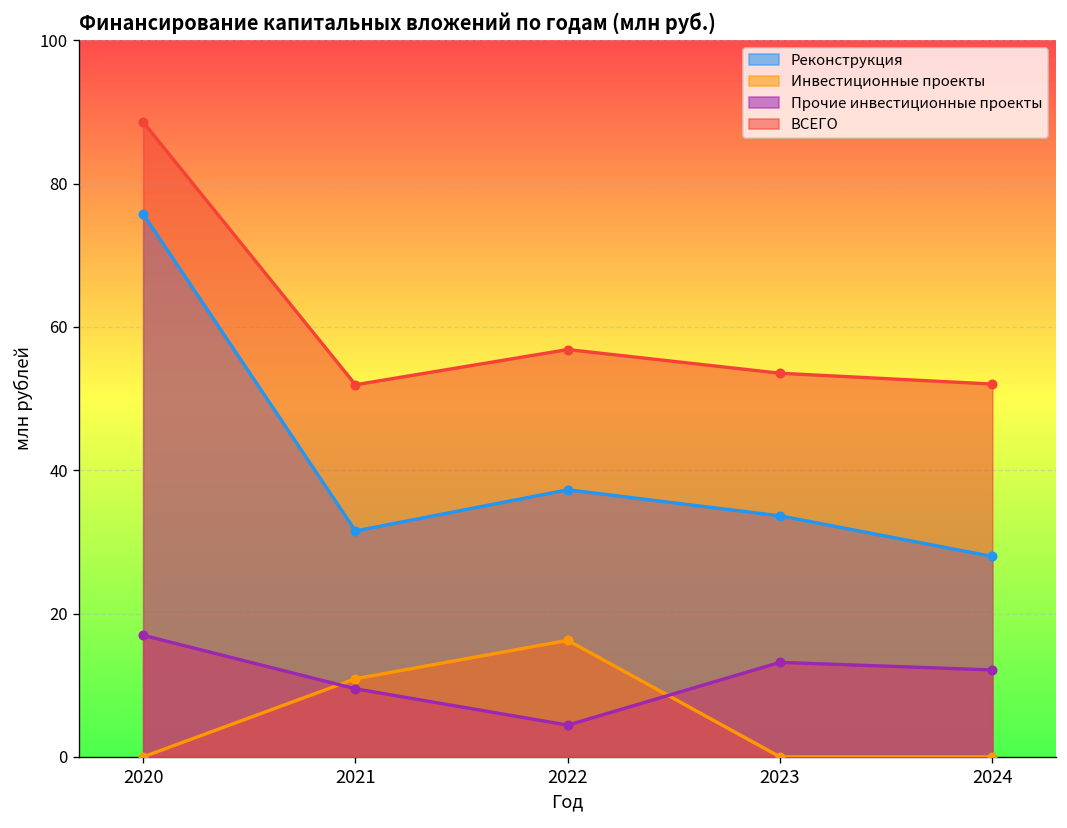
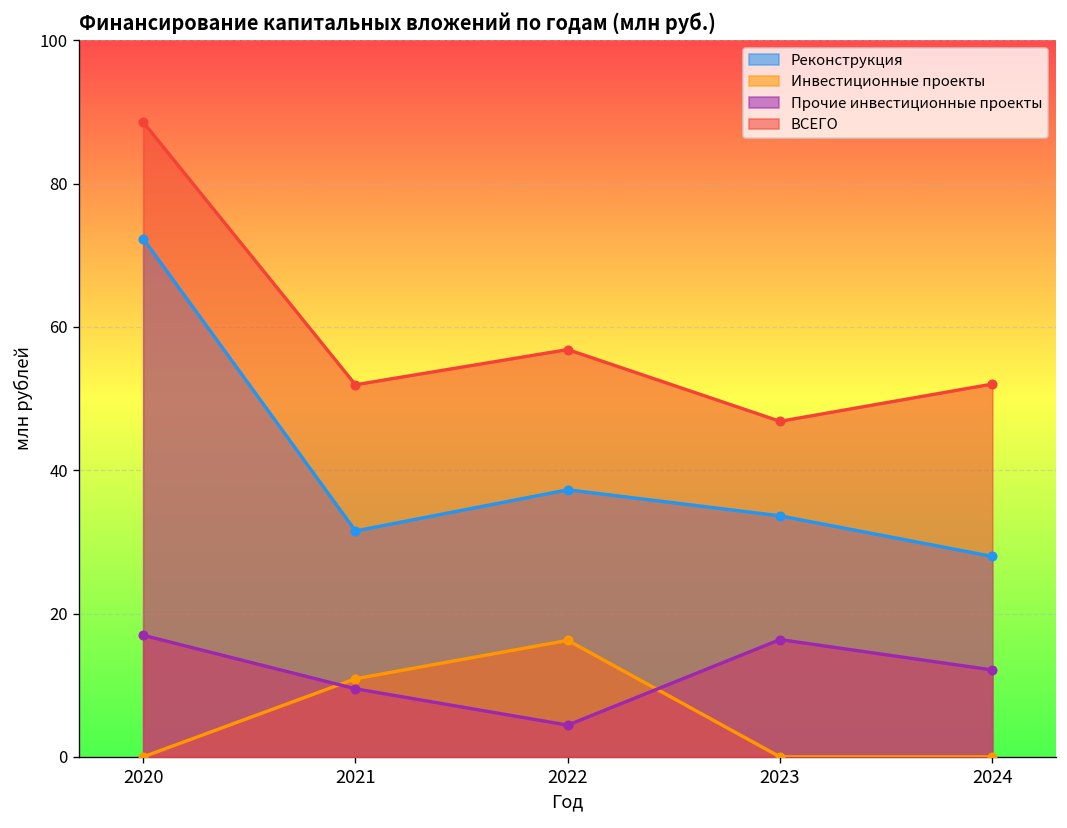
Реконструкция, 2020: 76 -> 72
Прочие инвестиционные проекты, 2023: 13 -> 16
ВСЕГО, 2023: 54 -> 47
